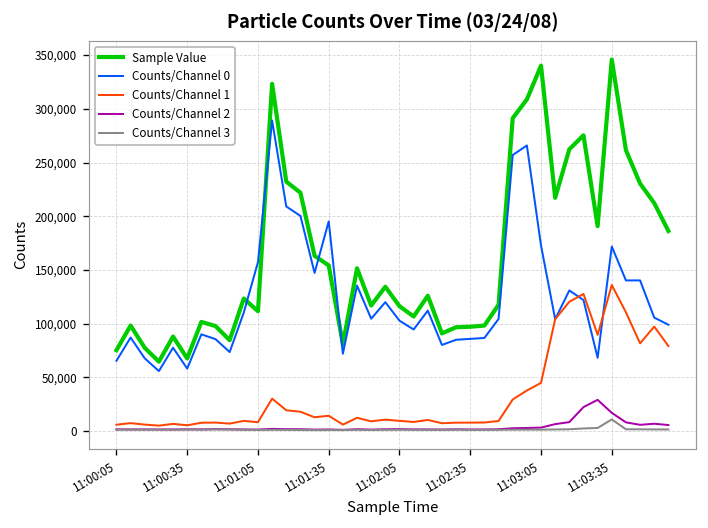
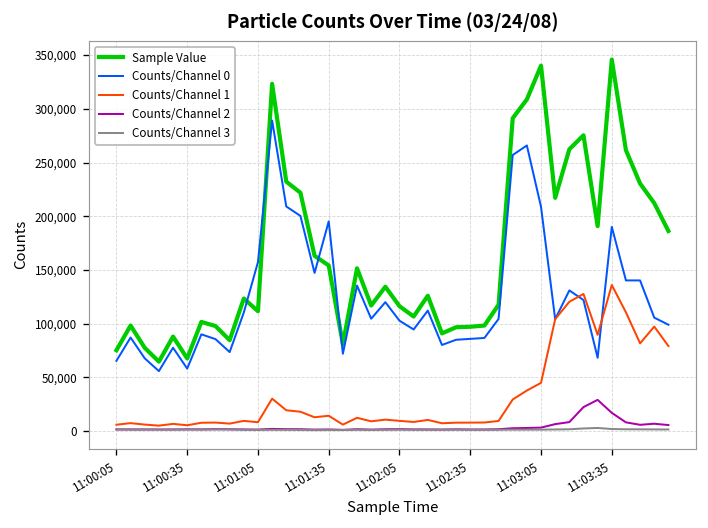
Counts/Channel 0, 11:03:05: 170,000 -> 210,000
Counts/Channel 0, 11:03:35: 170,000 -> 190,000
Counts/Channel 3, 11:03:35: 10,000 -> 0
